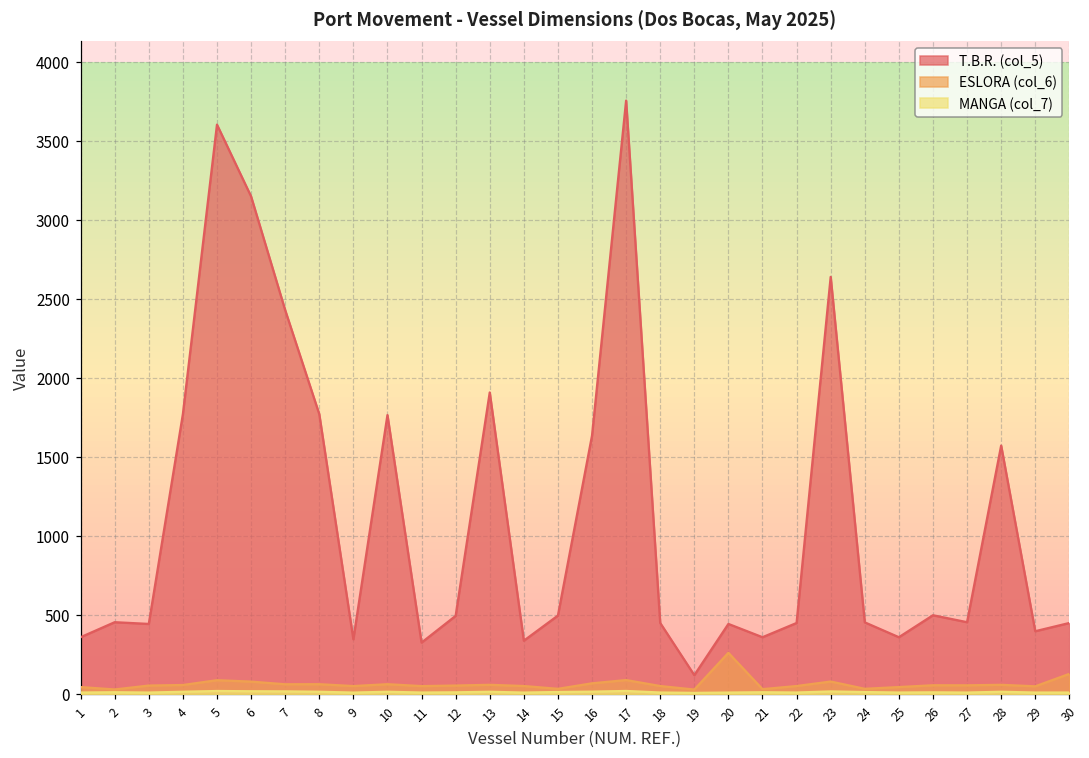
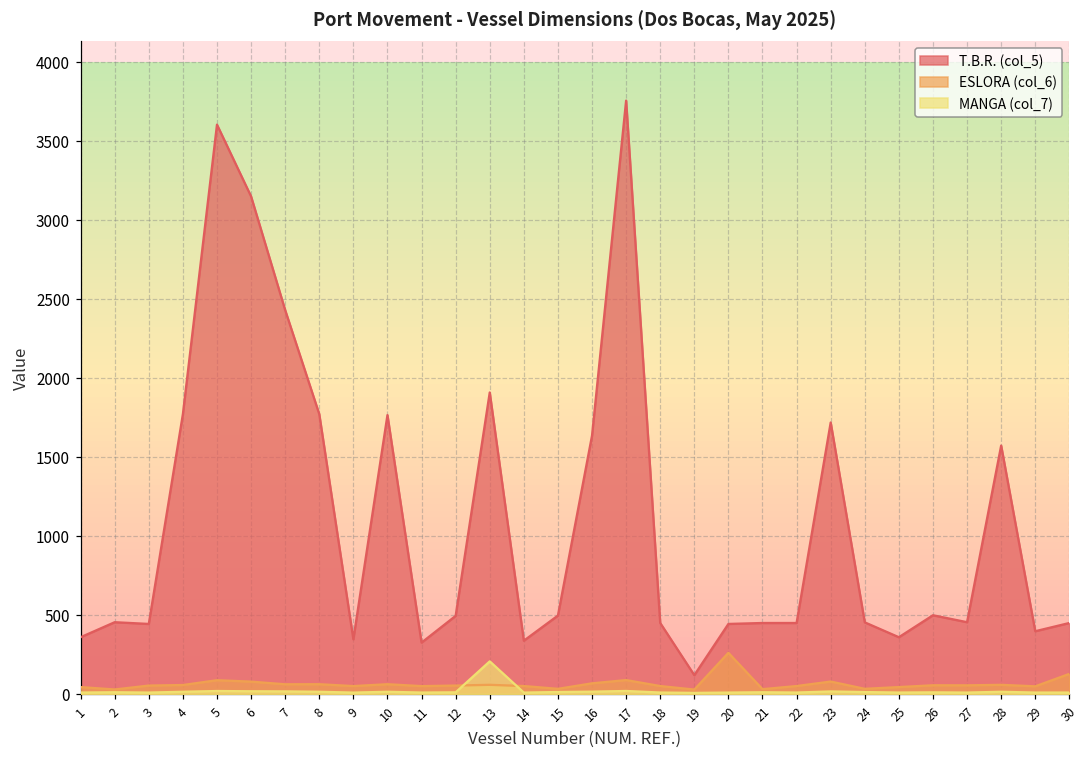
MANGA (col_7), 13: 10 -> 210
T.B.R. (col_5), 21: 360 -> 450
T.B.R. (col_5), 23: 2640 -> 1720
